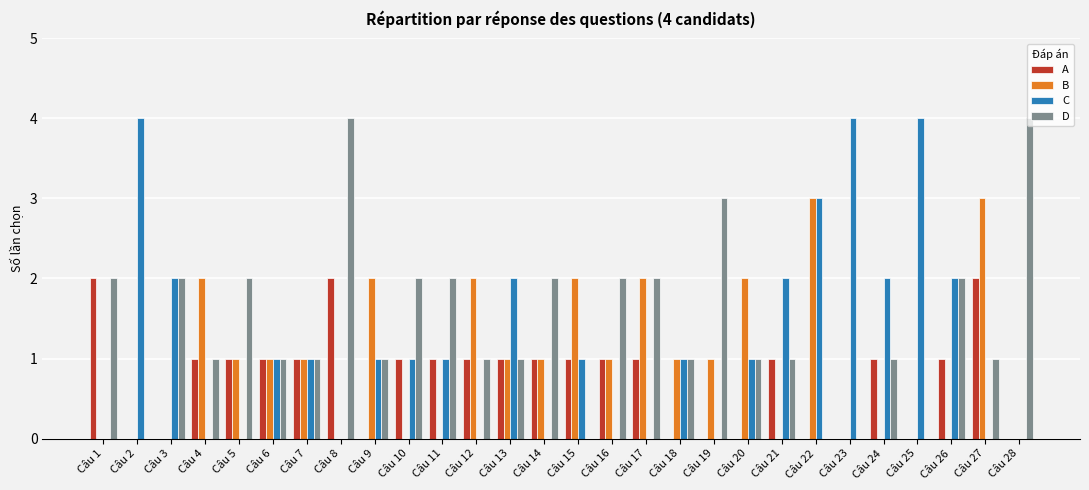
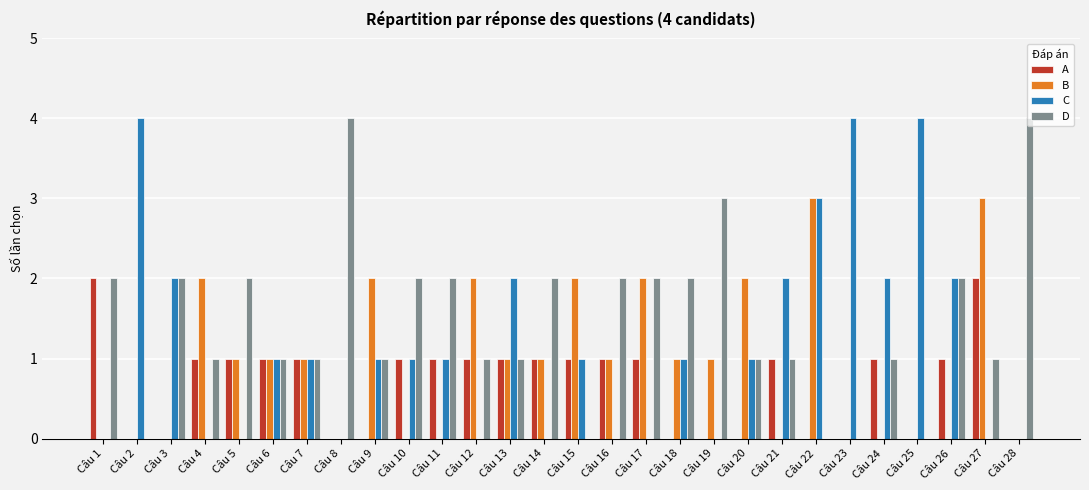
A, Câu 8: 2 -> 0
D, Câu 18: 1 -> 2
